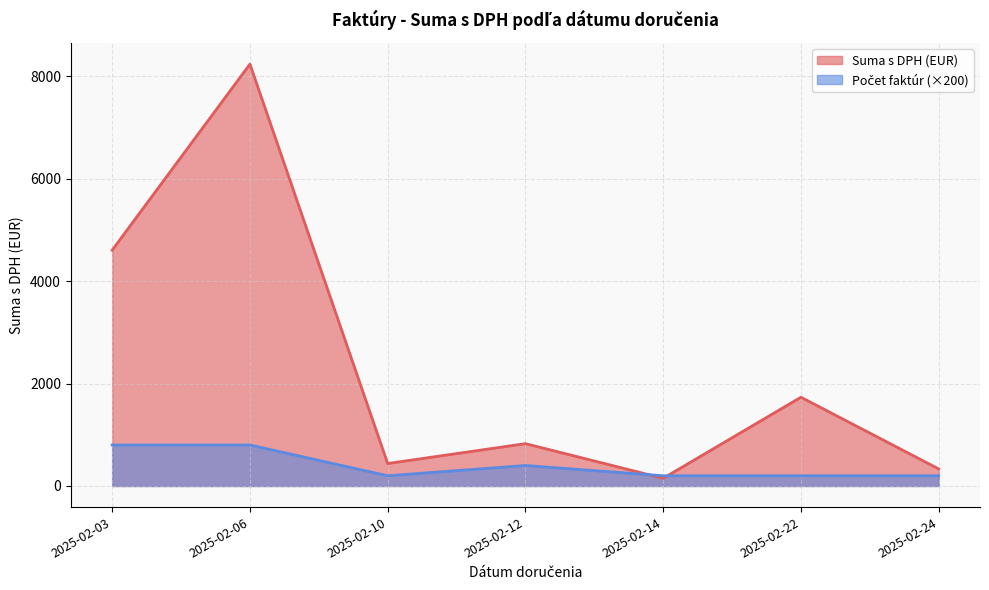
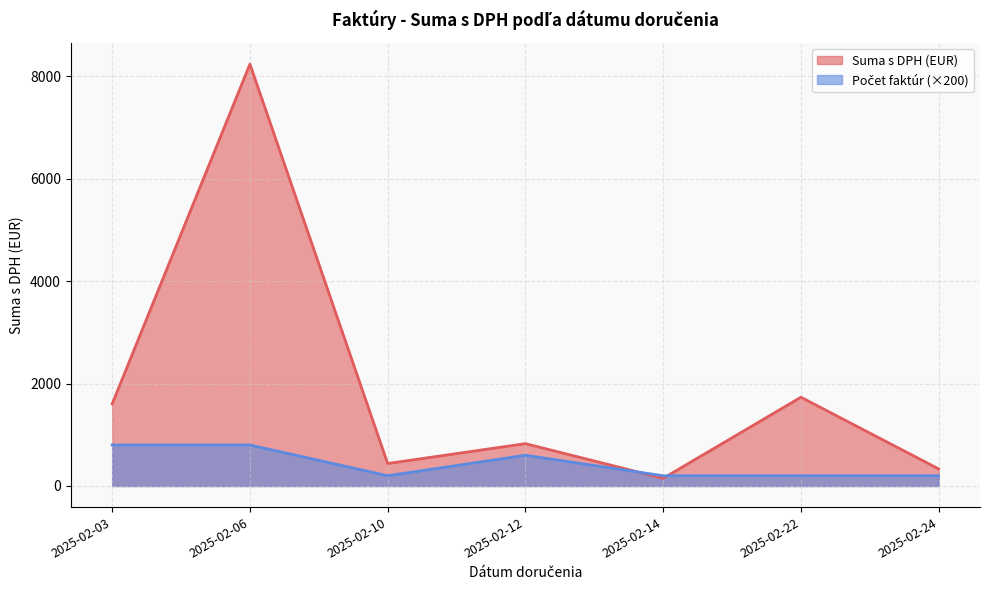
Suma s DPH (EUR), 2025-02-03: 4600 -> 1600
Počet faktúr (×200), 2025-02-12: 400 -> 600
